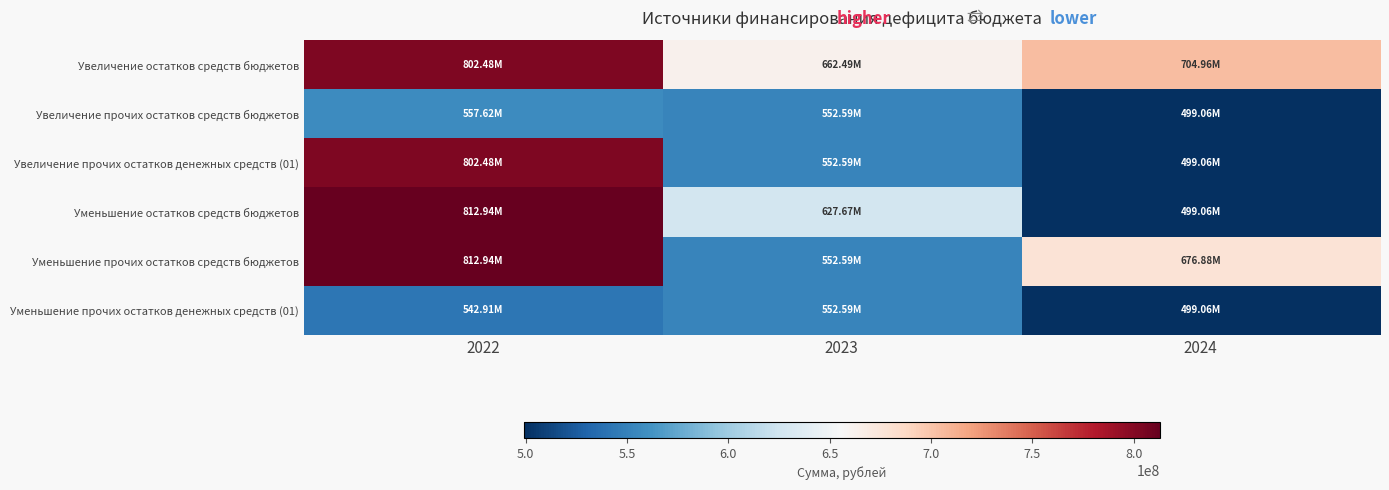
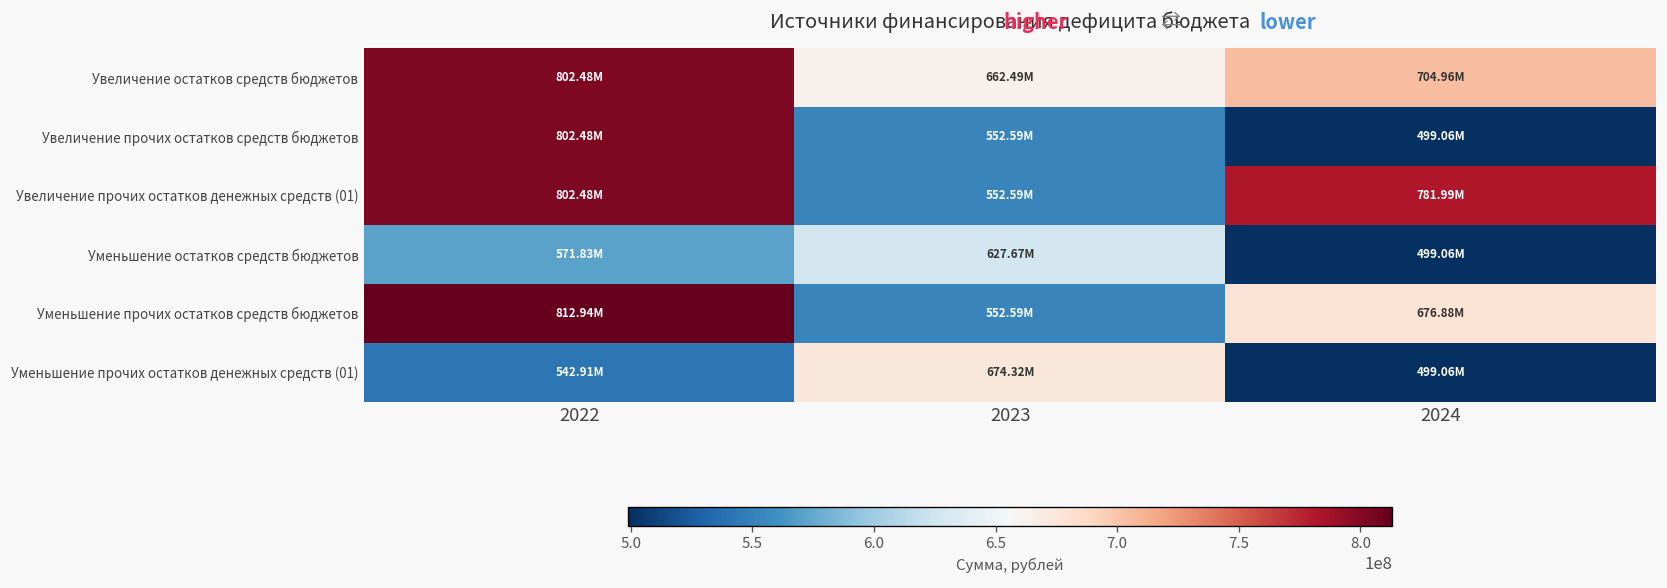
Увеличение прочих остатков средств бюджетов, 2022: 557.62M -> 802.48M
Увеличение прочих остатков денежных средств (01), 2024: 499.06M -> 781.99M
Уменьшение остатков средств бюджетов, 2022: 812.94M -> 571.83M
Уменьшение прочих остатков денежных средств (01), 2023: 552.59M -> 674.32M
